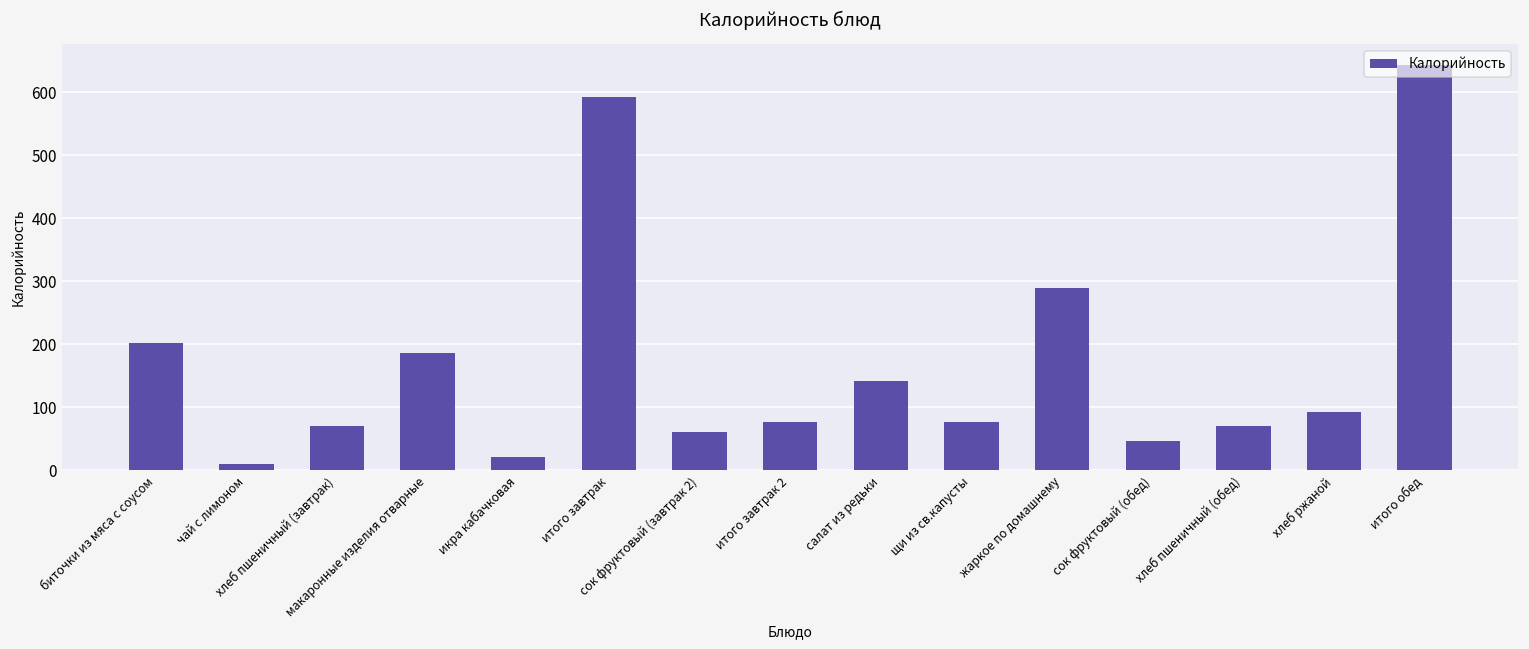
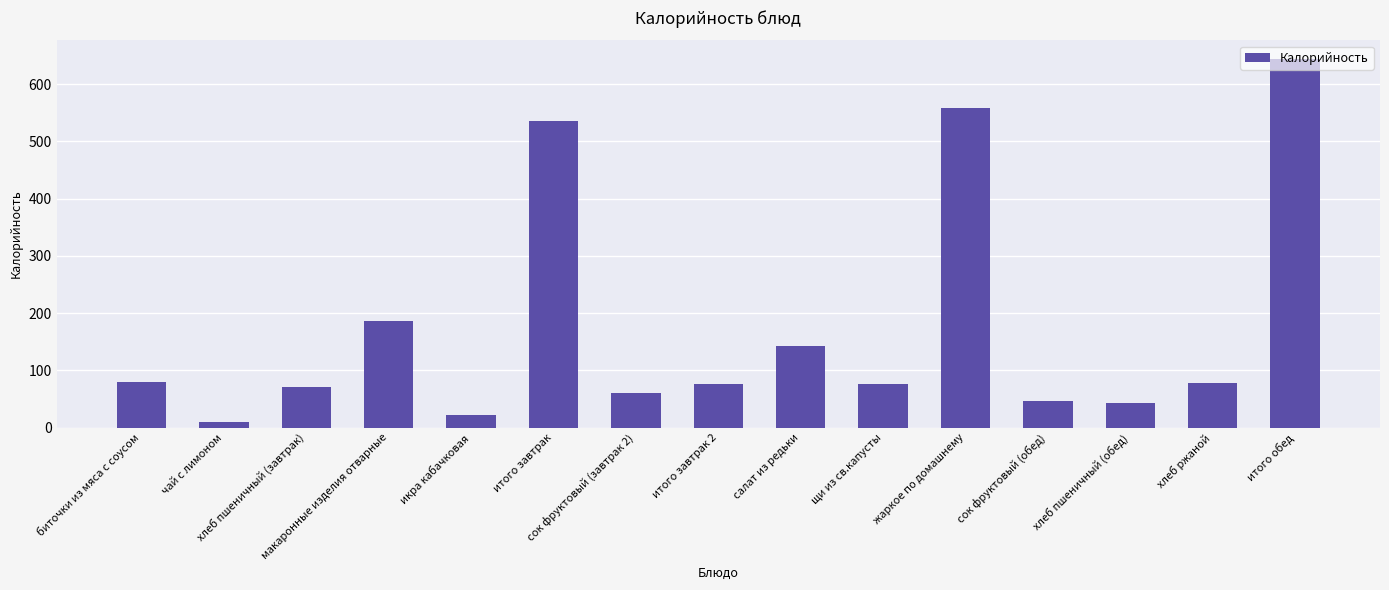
биточки из мяса с соусом: 200 -> 80
итого завтрак: 590 -> 540
жаркое по домашнему: 290 -> 560
хлеб пшеничный (обед): 70 -> 40
хлеб ржаной: 90 -> 80
